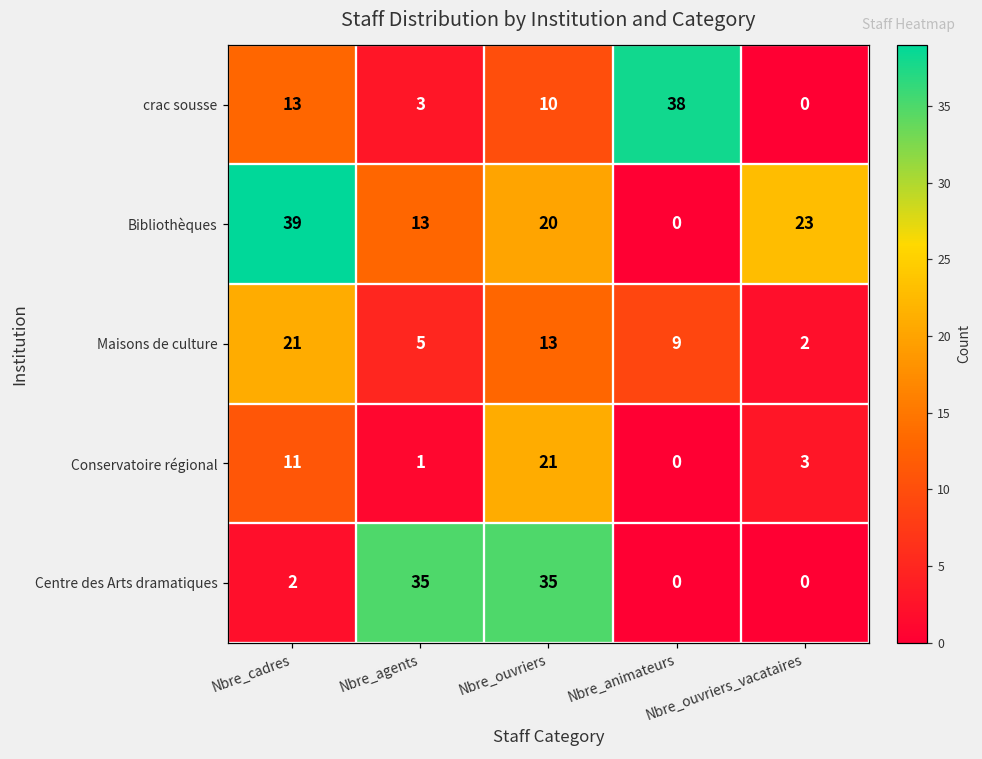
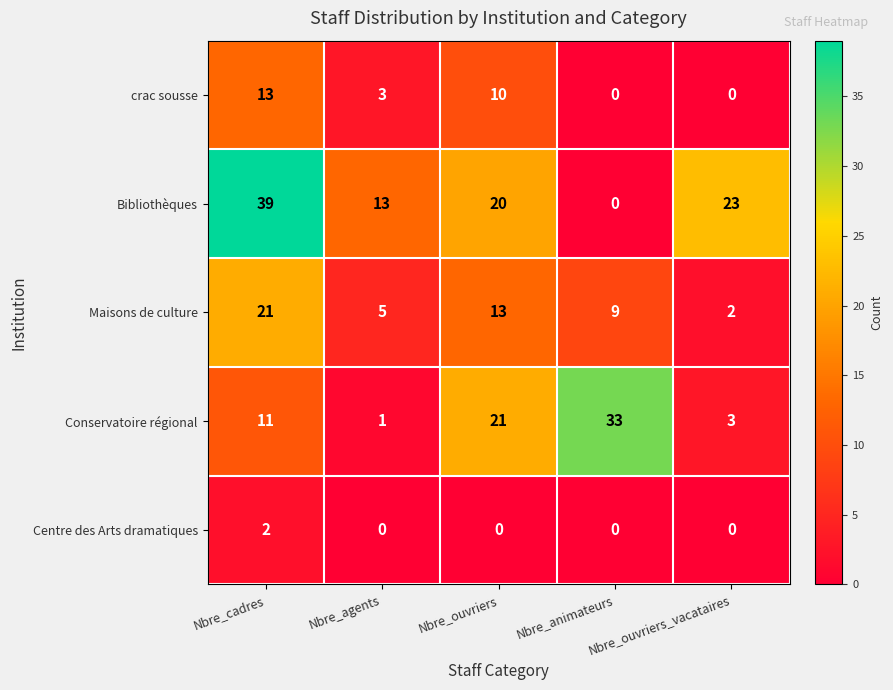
crac sousse, Nbre_animateurs: 38 -> 0
Conservatoire régional, Nbre_animateurs: 0 -> 33
Centre des Arts dramatiques, Nbre_agents: 35 -> 0
Centre des Arts dramatiques, Nbre_ouvriers: 35 -> 0
